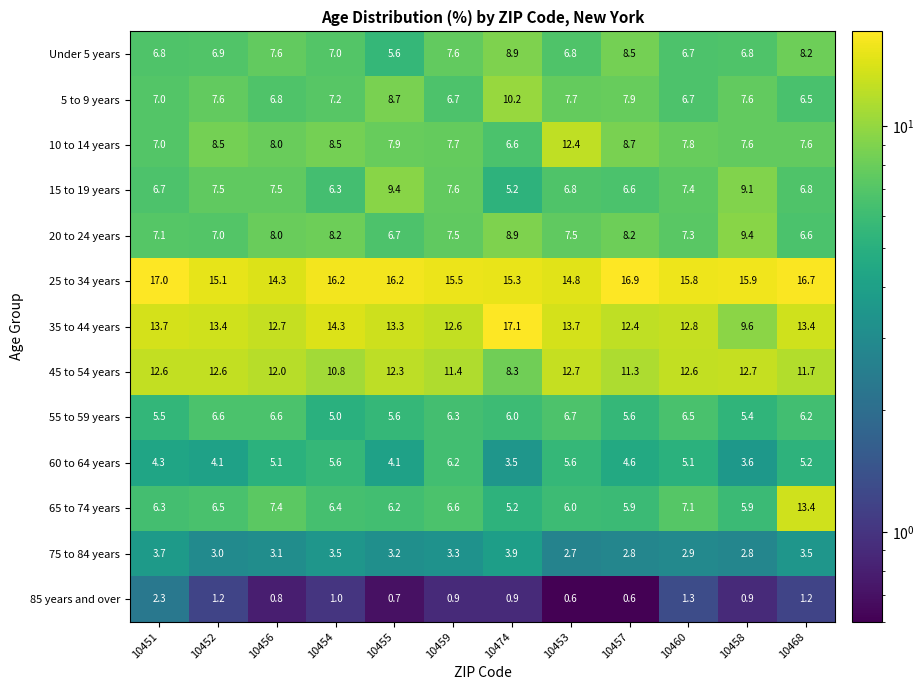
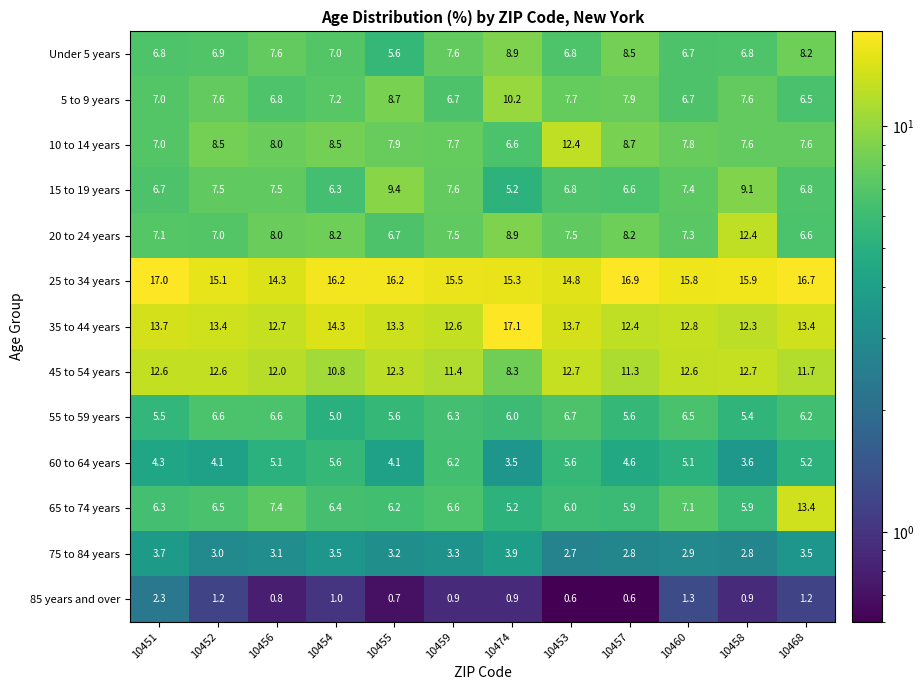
20 to 24 years, 10458: 9.4 -> 12.4
35 to 44 years, 10458: 9.6 -> 12.3
